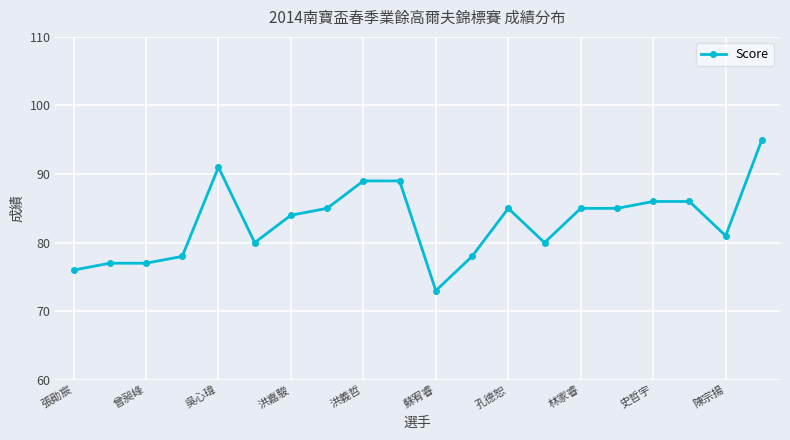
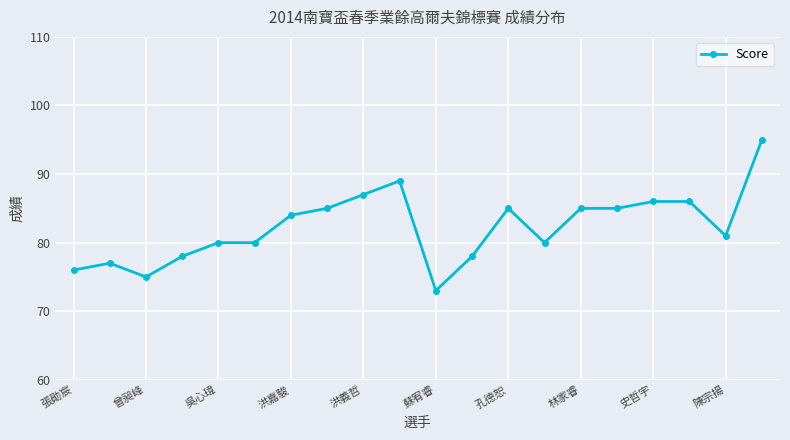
曾昶峰: 77 -> 75
吳心瑋: 91 -> 80
洪義哲: 89 -> 87
